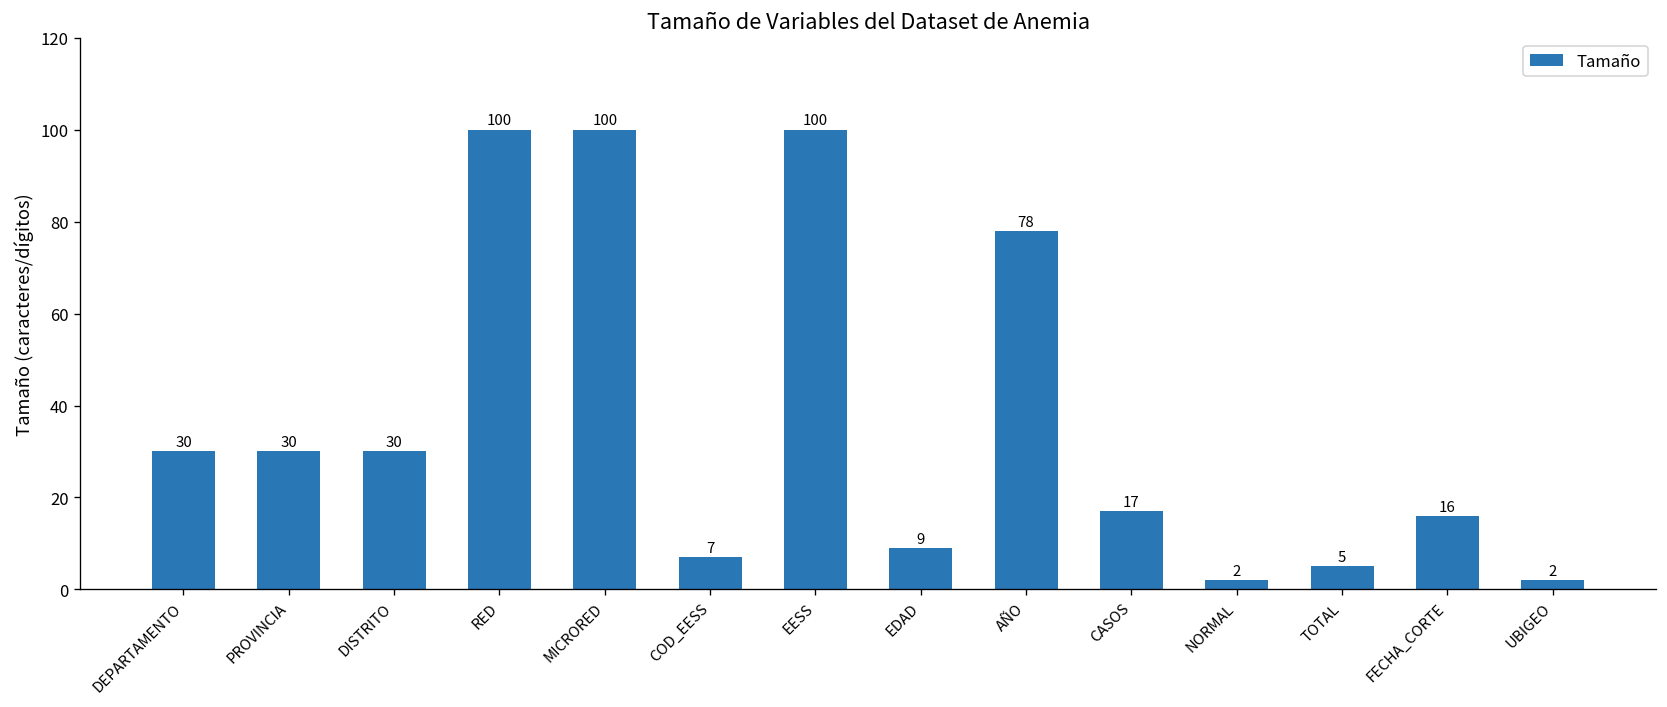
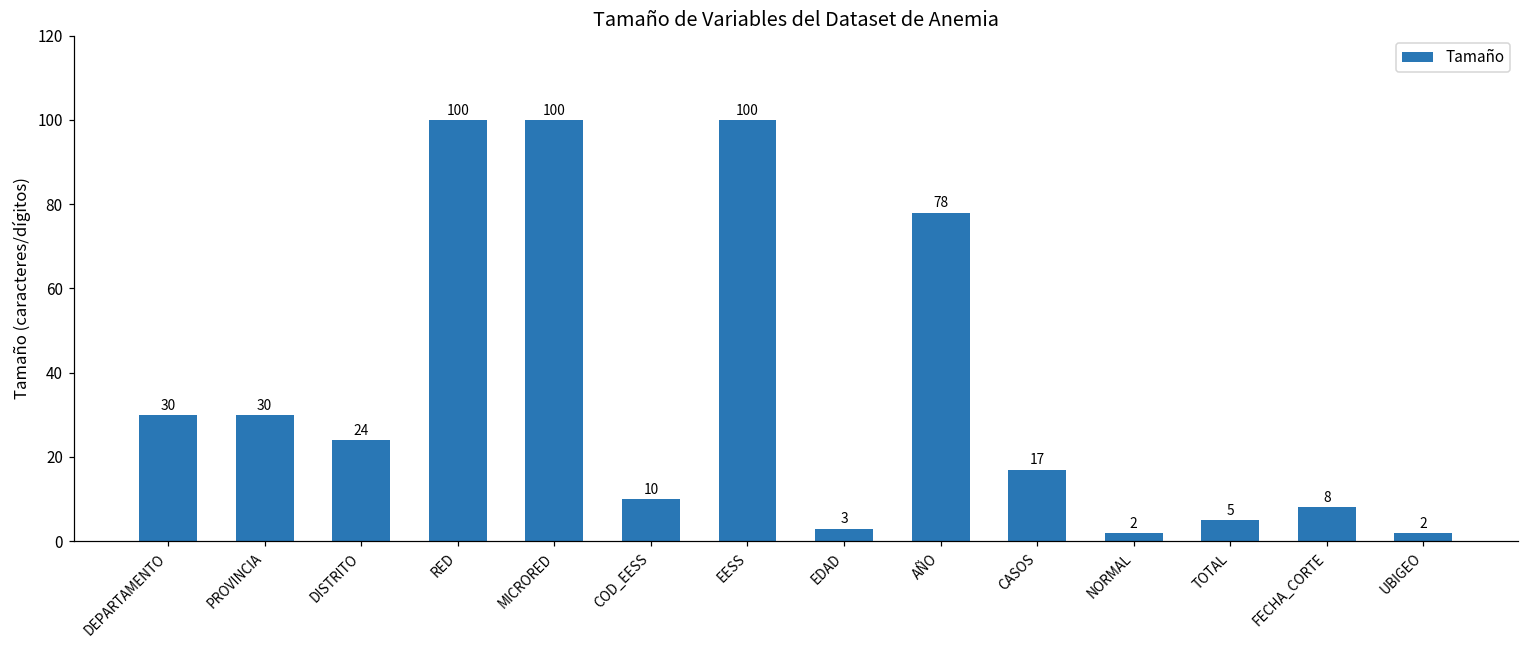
DISTRITO: 30 -> 24
COD_EESS: 7 -> 10
EDAD: 9 -> 3
FECHA_CORTE: 16 -> 8
